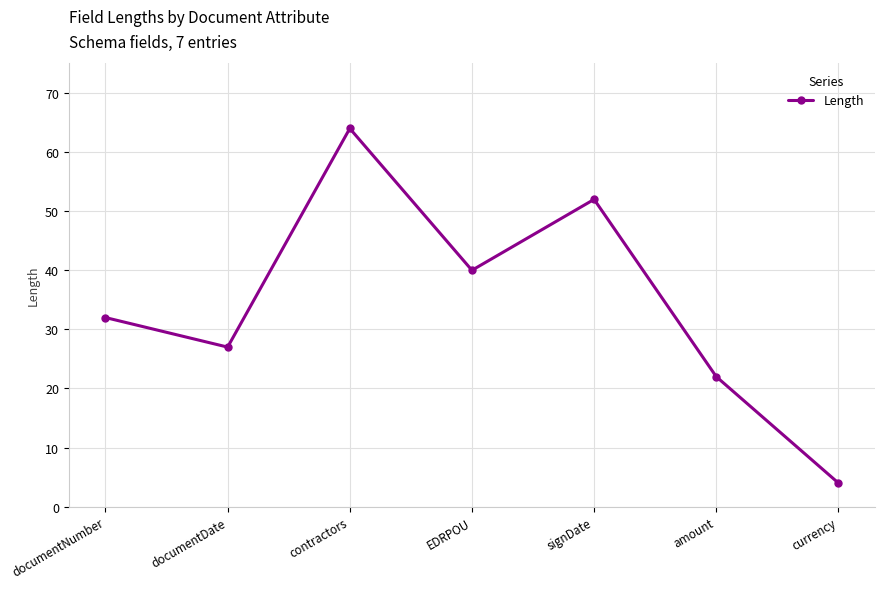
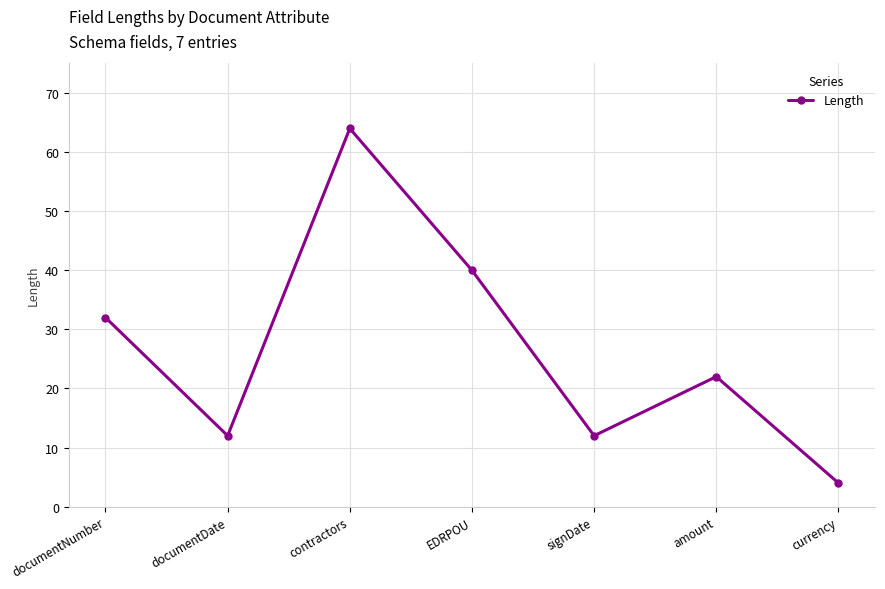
documentDate: 27 -> 12
signDate: 52 -> 12
